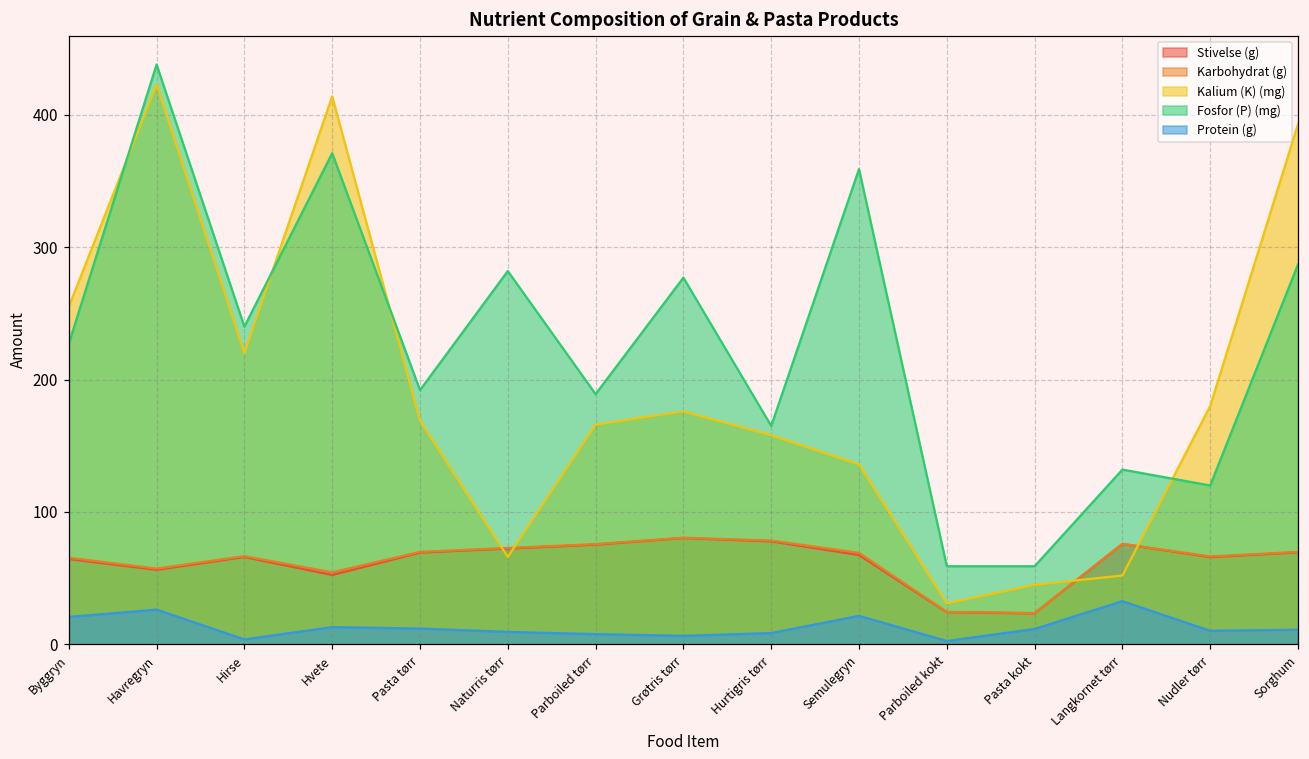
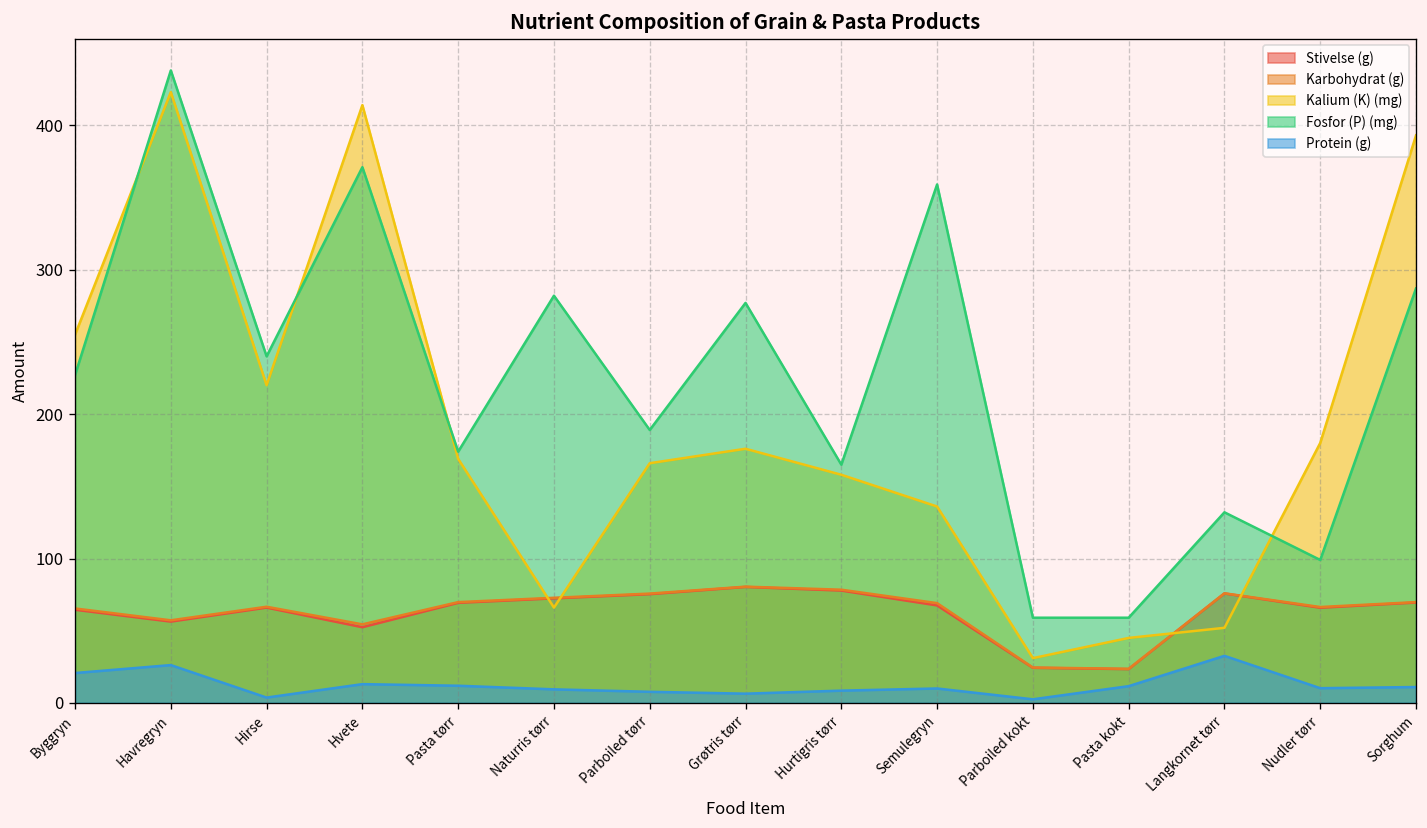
Fosfor (P) (mg), Pasta tørr: 192 -> 174
Protein (g), Semulegryn: 22 -> 10
Fosfor (P) (mg), Nudler tørr: 120 -> 99
